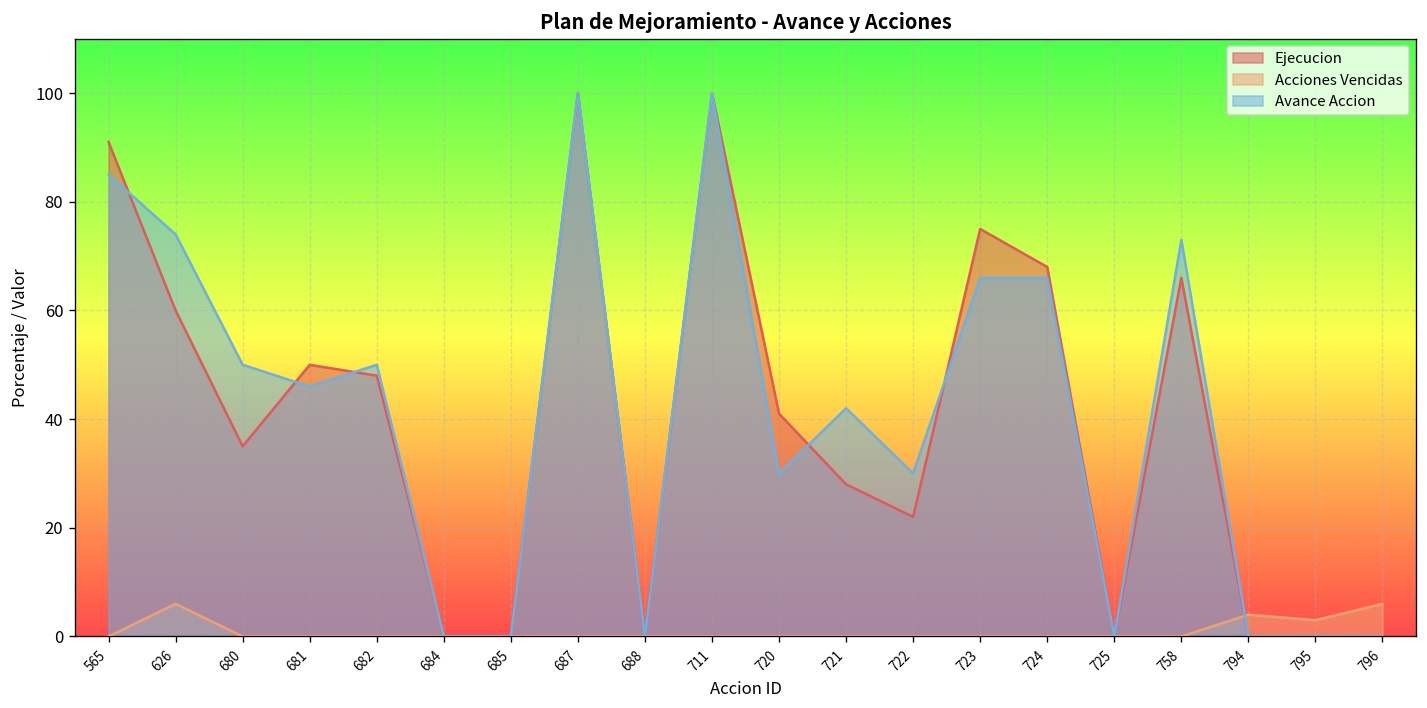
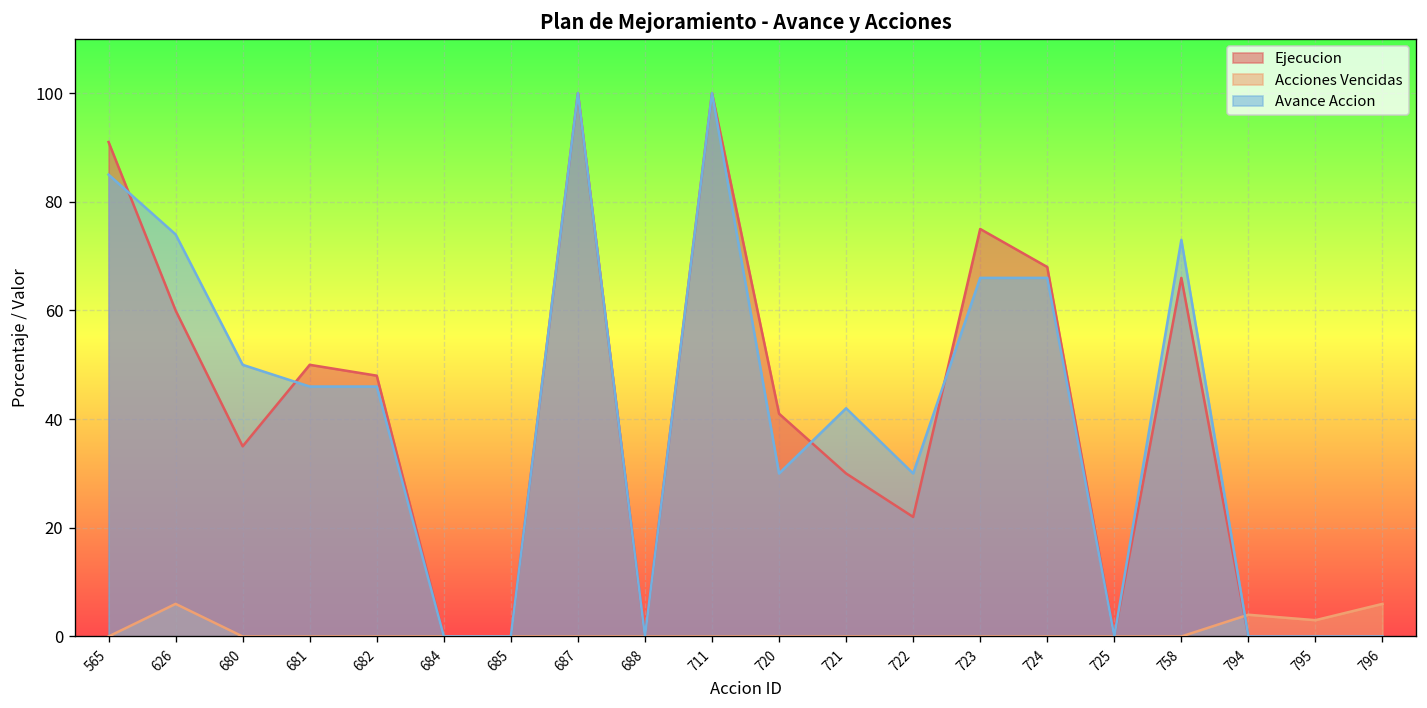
Avance Accion, 682: 50 -> 46
Ejecucion, 721: 28 -> 30
